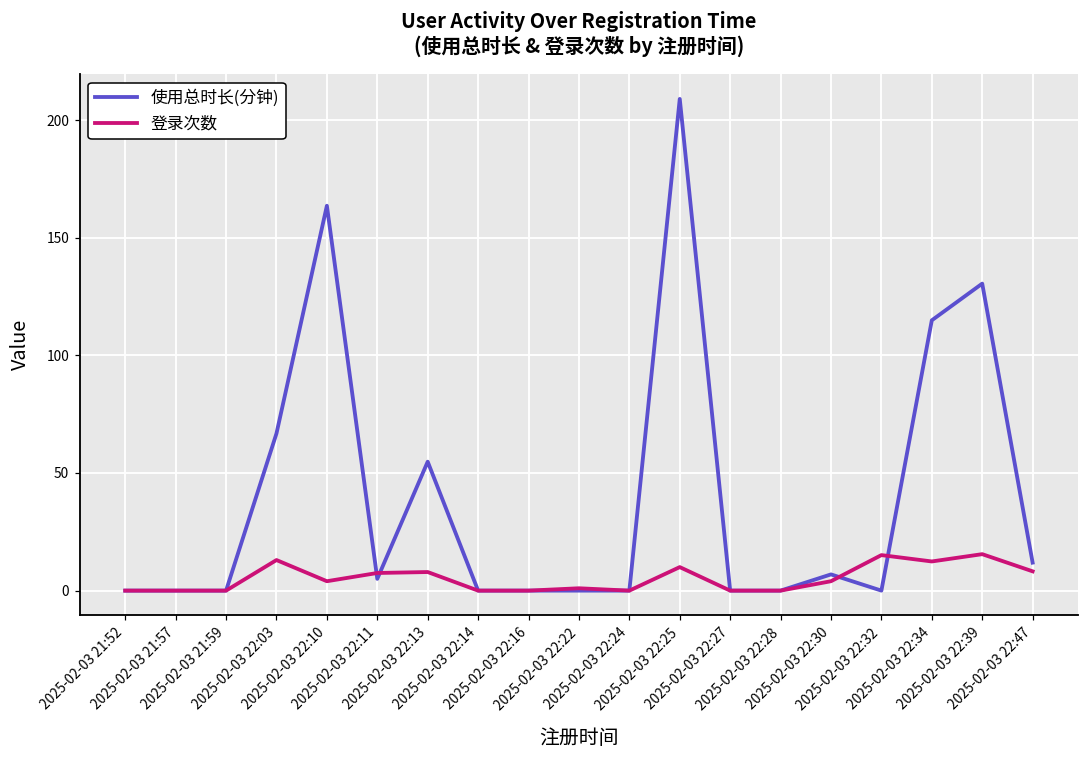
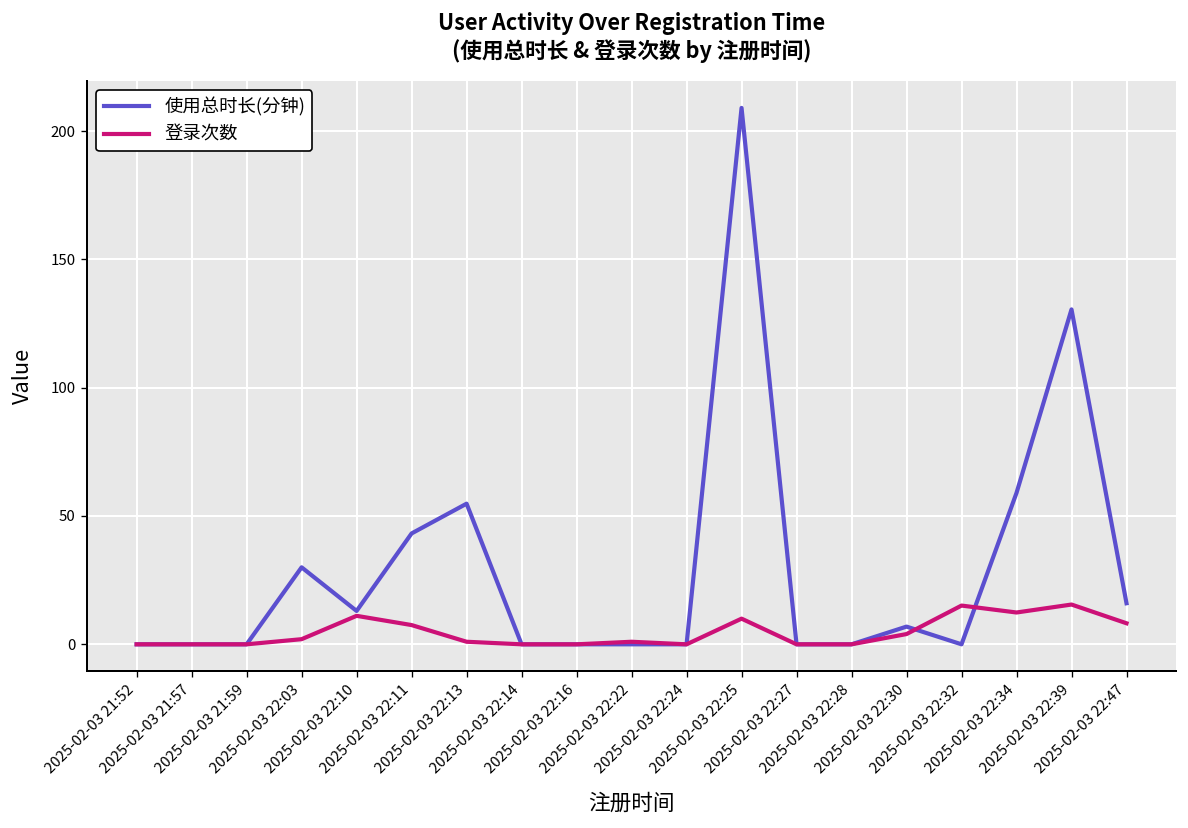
使用总时长(分钟), 2025-02-03 22:03: 67 -> 30
登录次数, 2025-02-03 22:03: 13 -> 2
使用总时长(分钟), 2025-02-03 22:10: 164 -> 13
登录次数, 2025-02-03 22:10: 4 -> 11
使用总时长(分钟), 2025-02-03 22:11: 5 -> 43
登录次数, 2025-02-03 22:13: 8 -> 1
使用总时长(分钟), 2025-02-03 22:34: 115 -> 59
使用总时长(分钟), 2025-02-03 22:47: 12 -> 16
